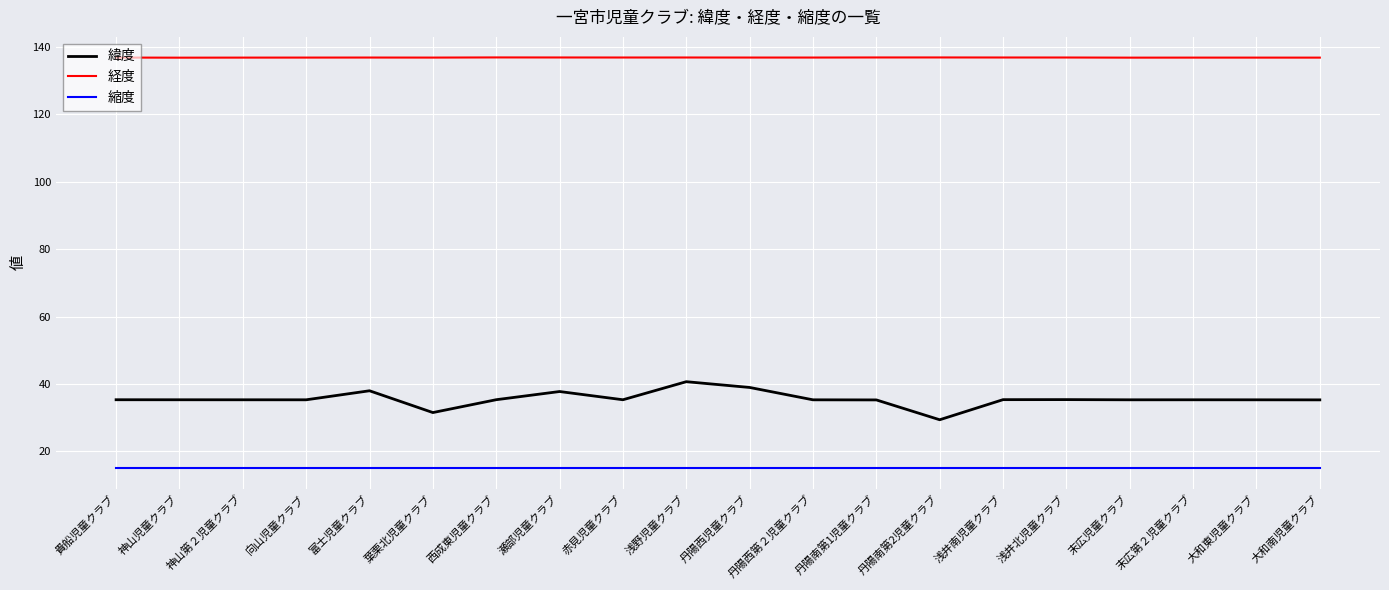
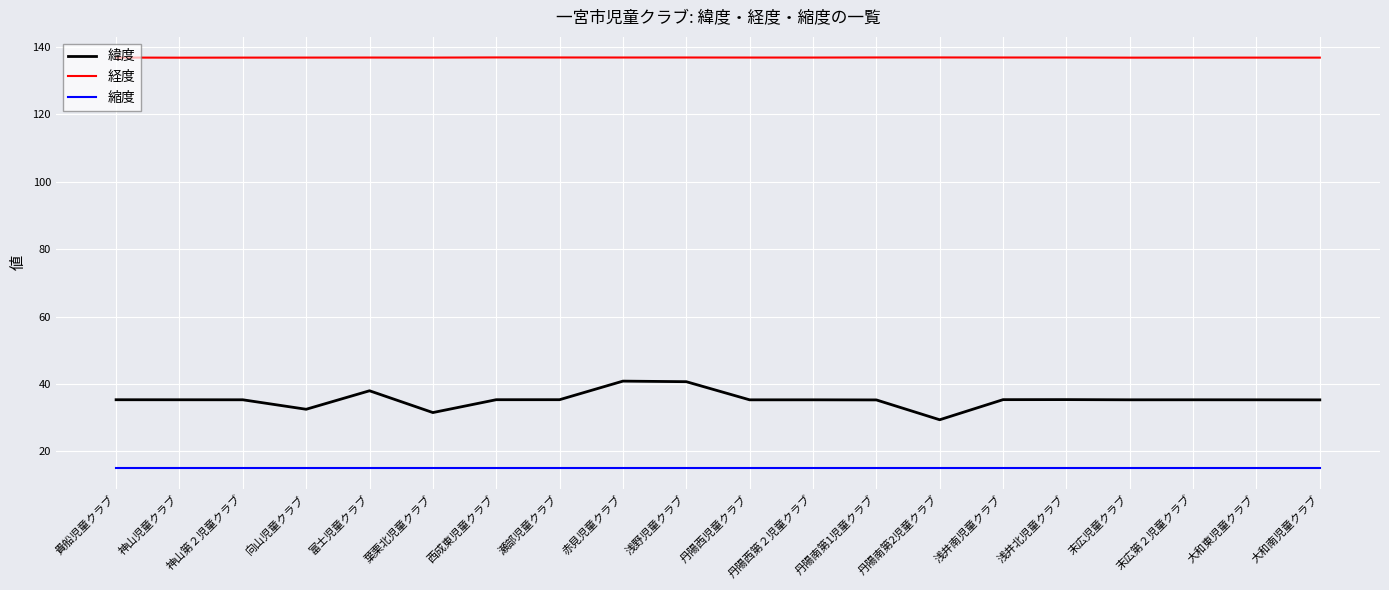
緯度, 向山児童クラブ: 35 -> 32
緯度, 瀬部児童クラブ: 38 -> 35
緯度, 赤見児童クラブ: 35 -> 41
緯度, 丹陽西児童クラブ: 39 -> 35
